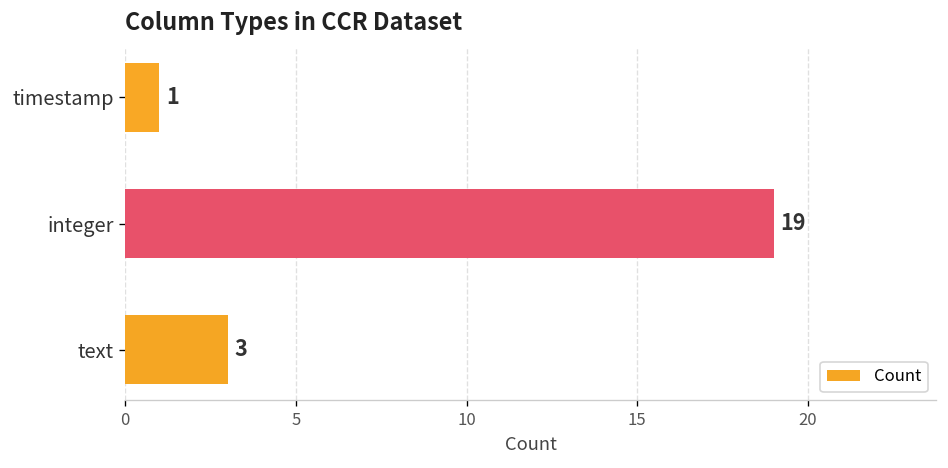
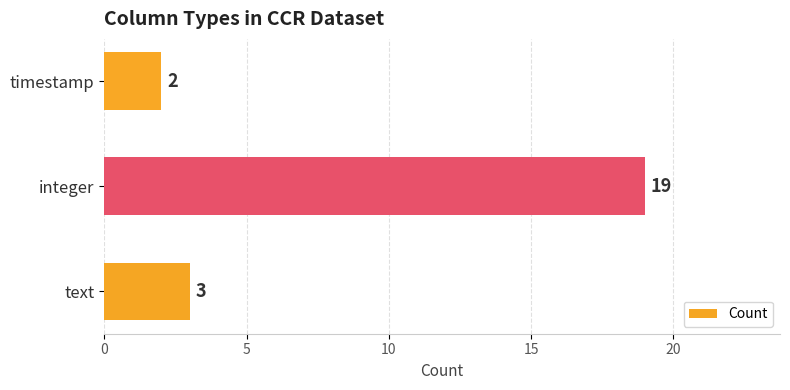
timestamp: 1 -> 2
